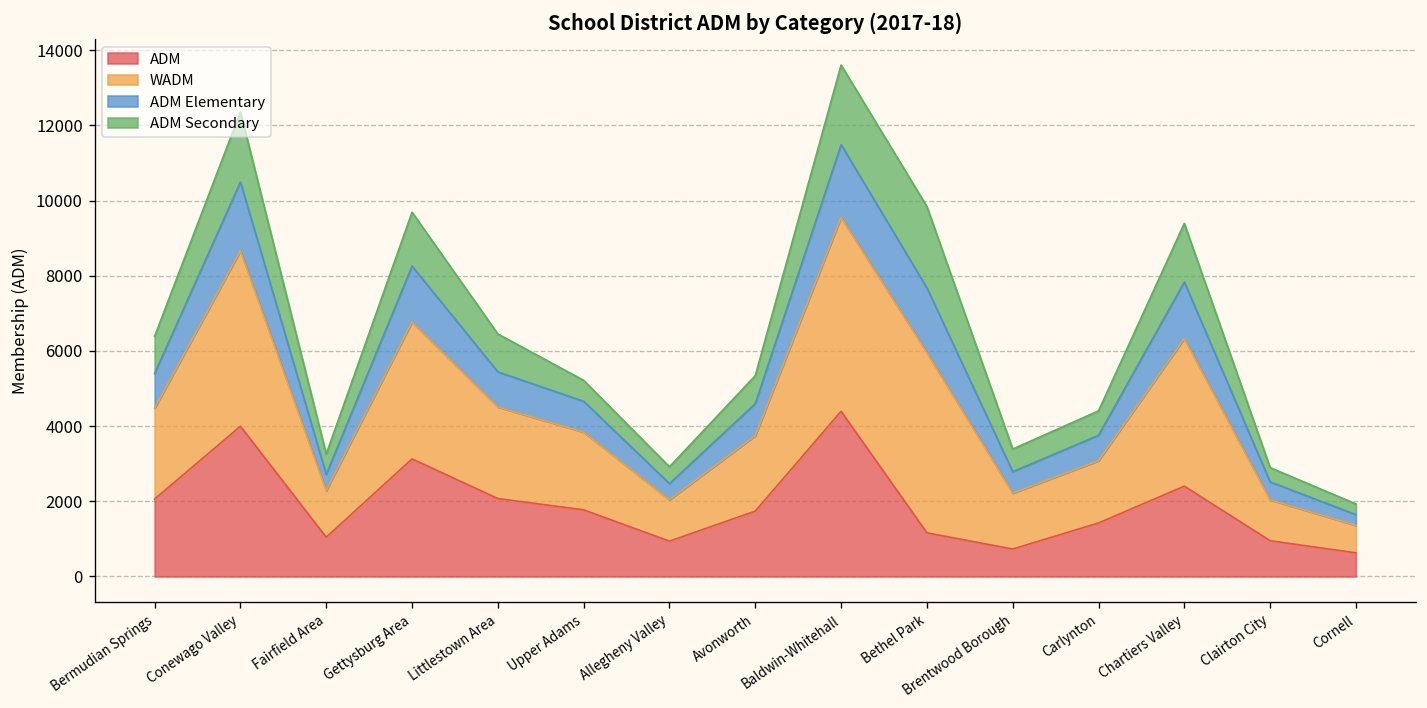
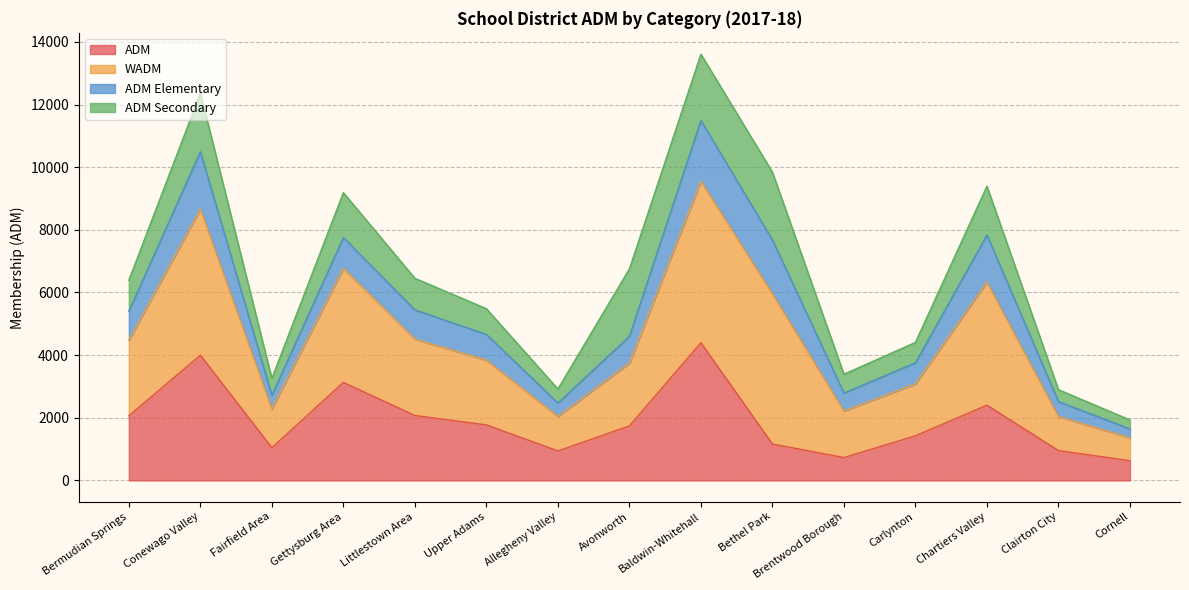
ADM Elementary, Gettysburg Area: 1500 -> 1000
ADM Secondary, Upper Adams: 600 -> 800
ADM Secondary, Avonworth: 700 -> 2200
